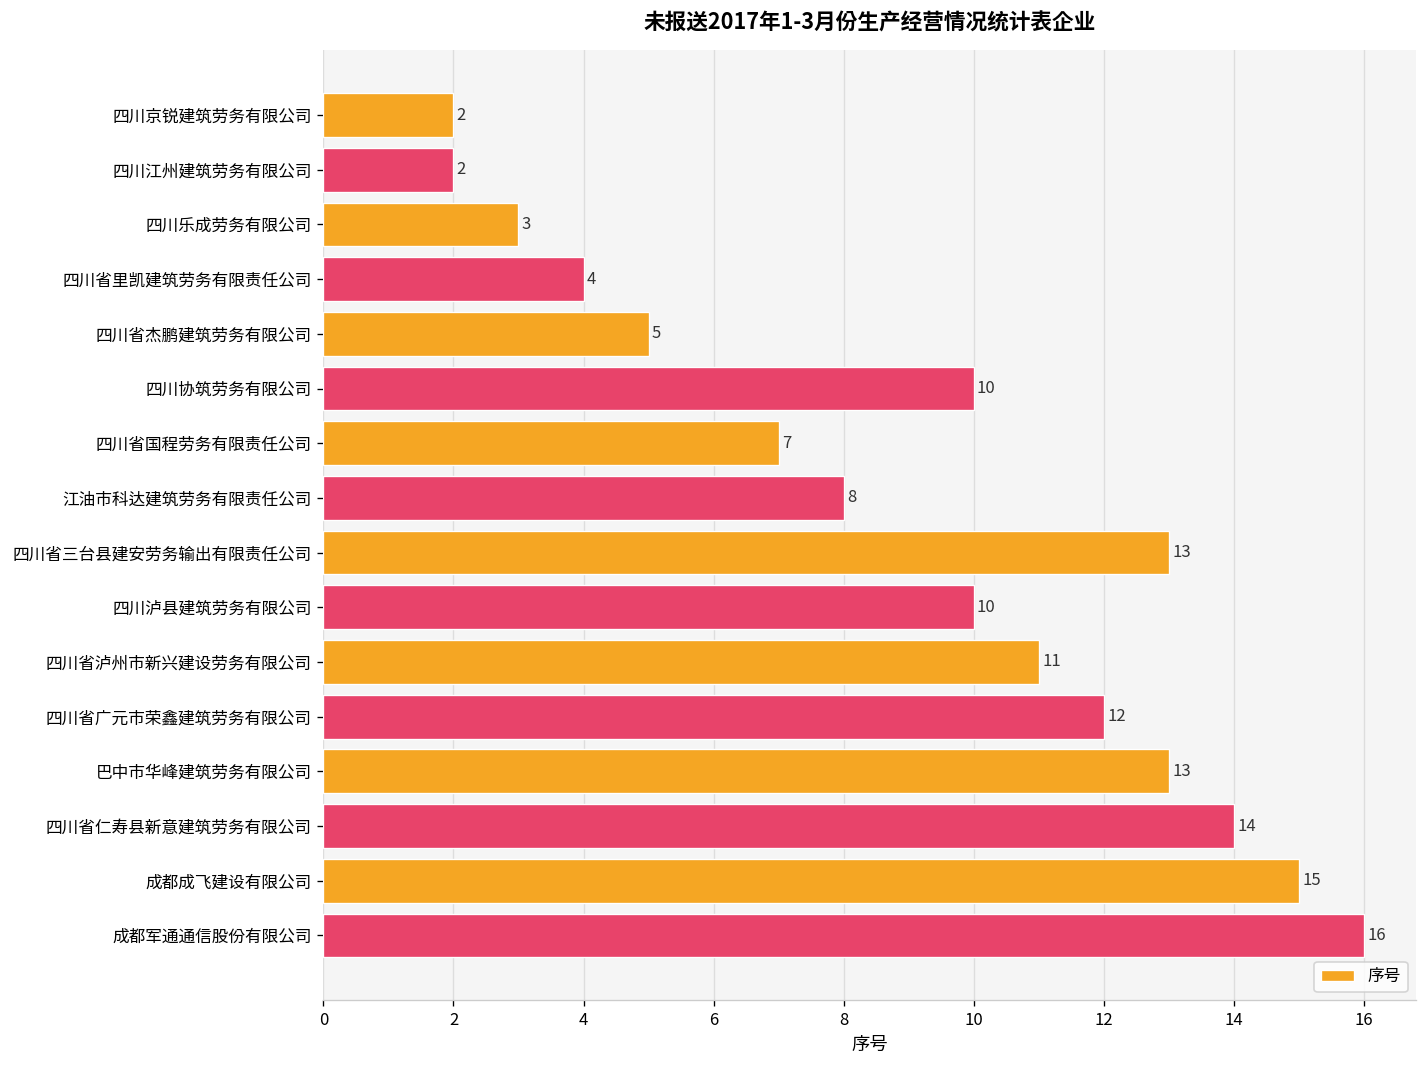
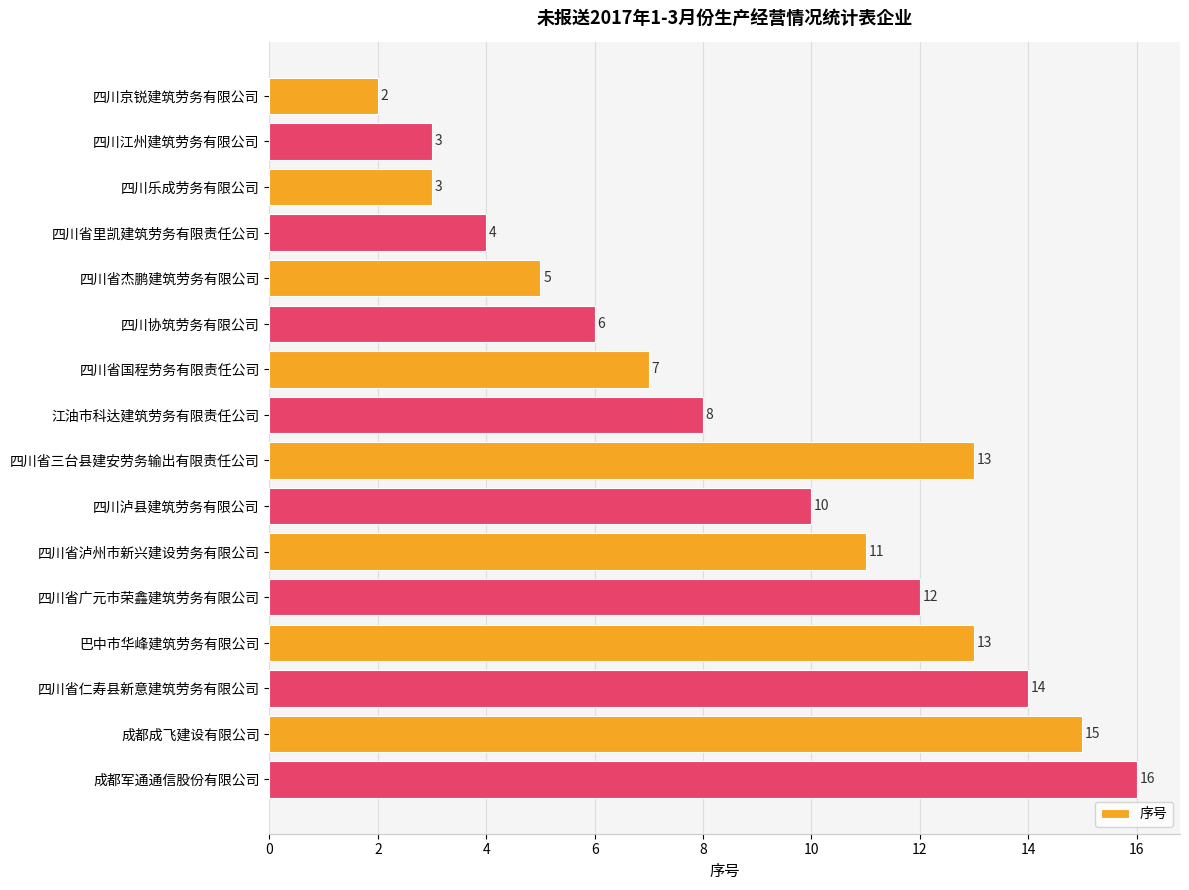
四川江州建筑劳务有限公司: 2 -> 3
四川协筑劳务有限公司: 10 -> 6
